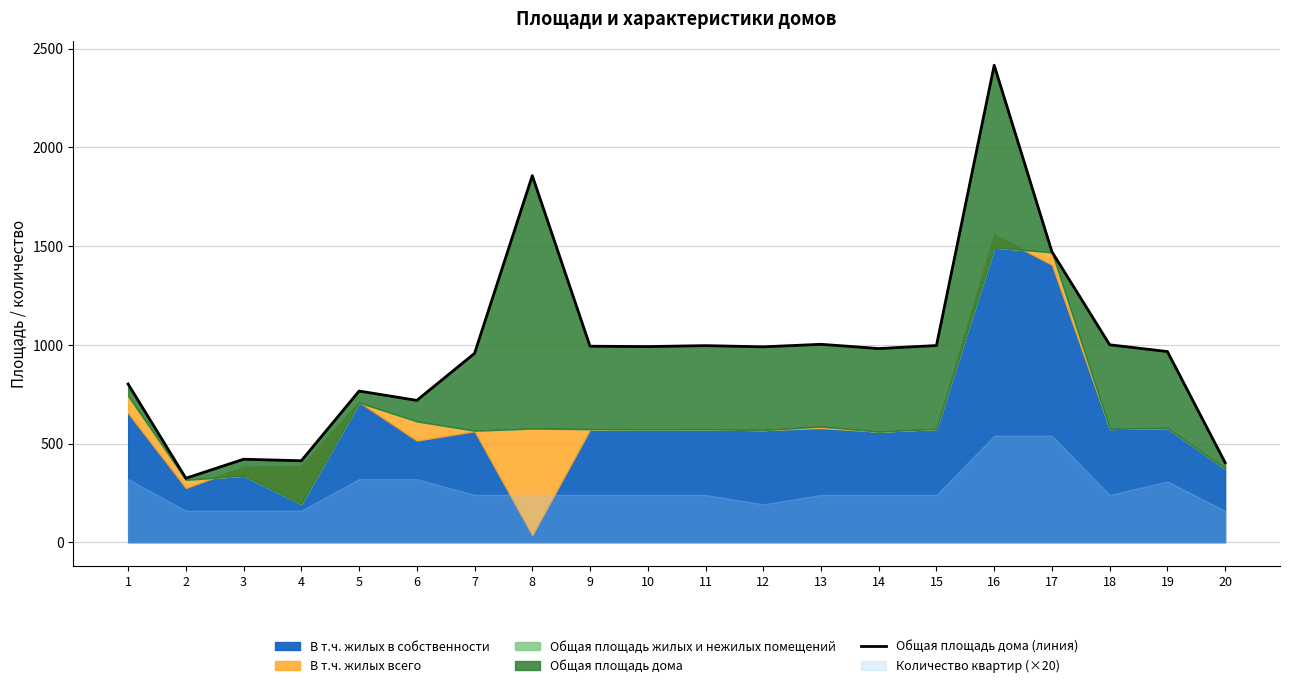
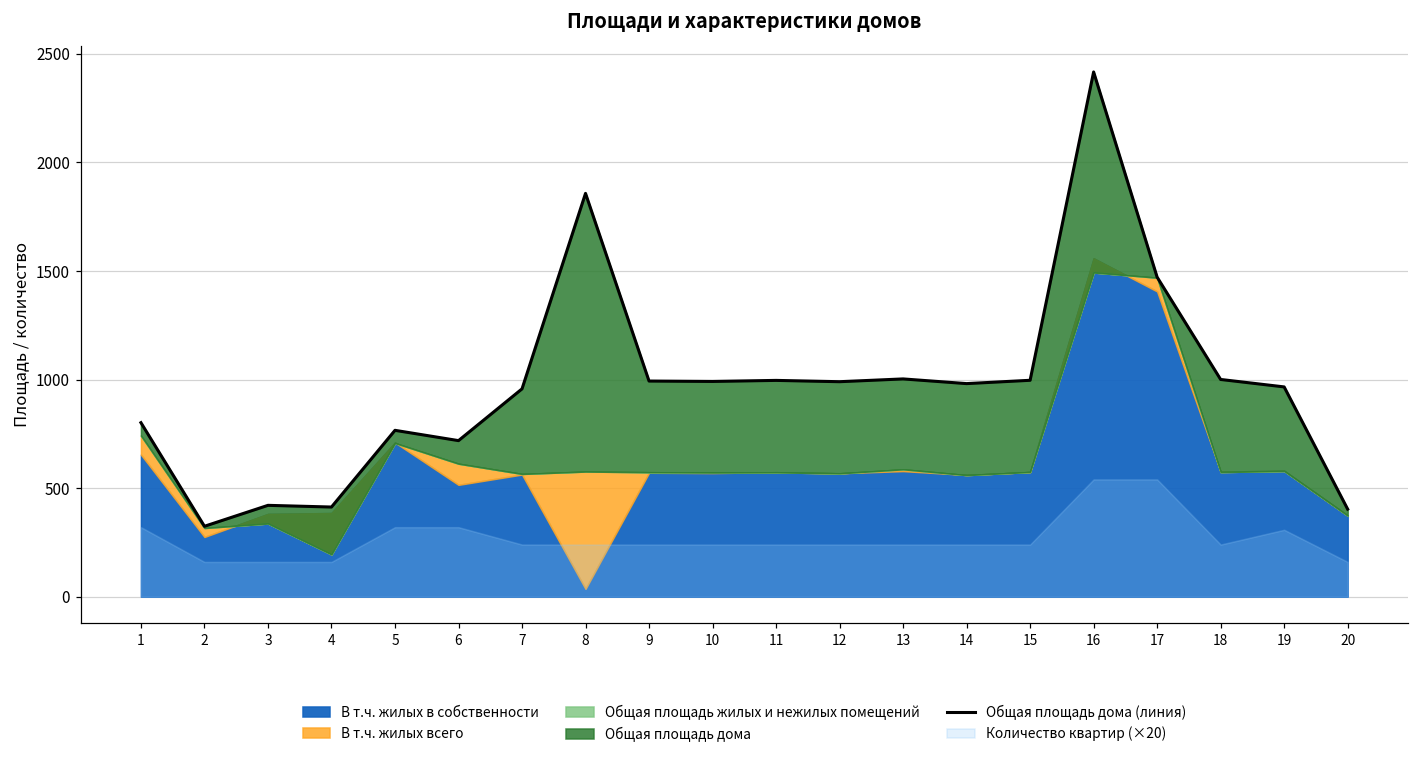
Количество квартир (×20), 12: 190 -> 240
